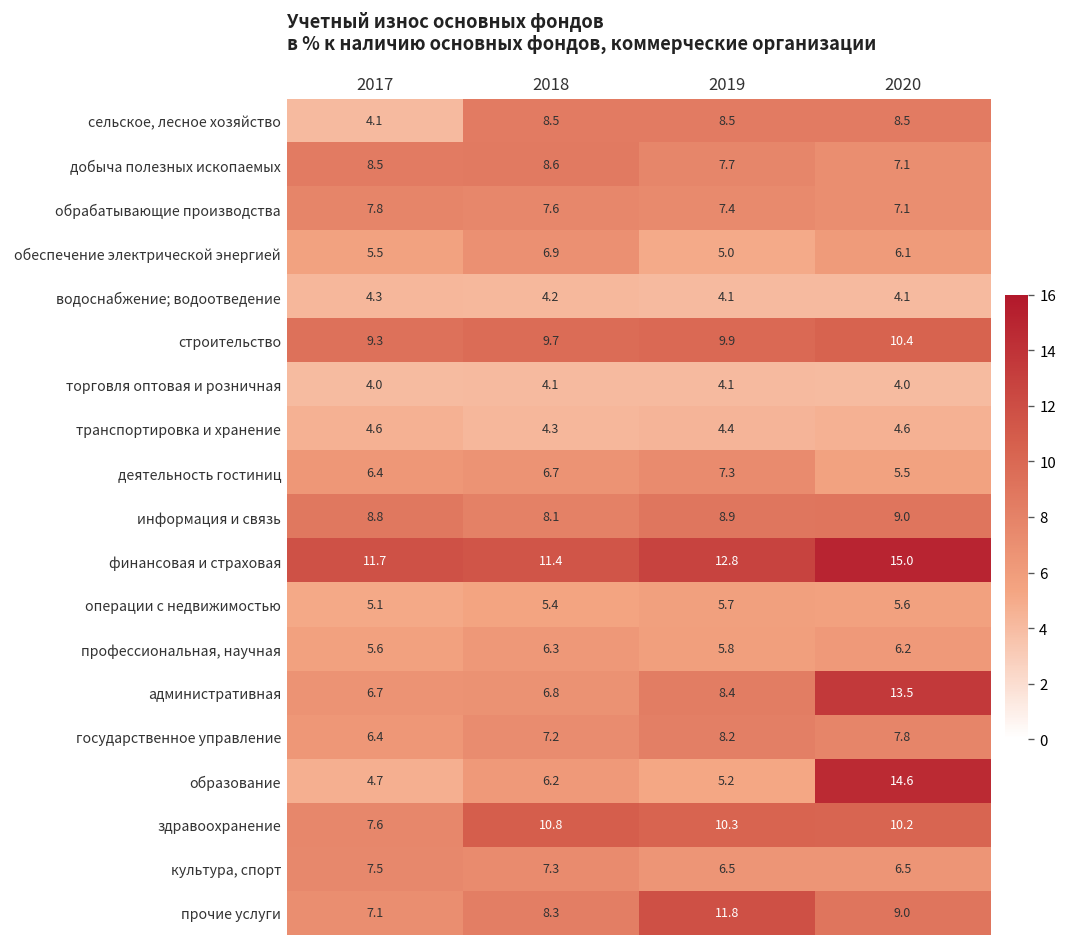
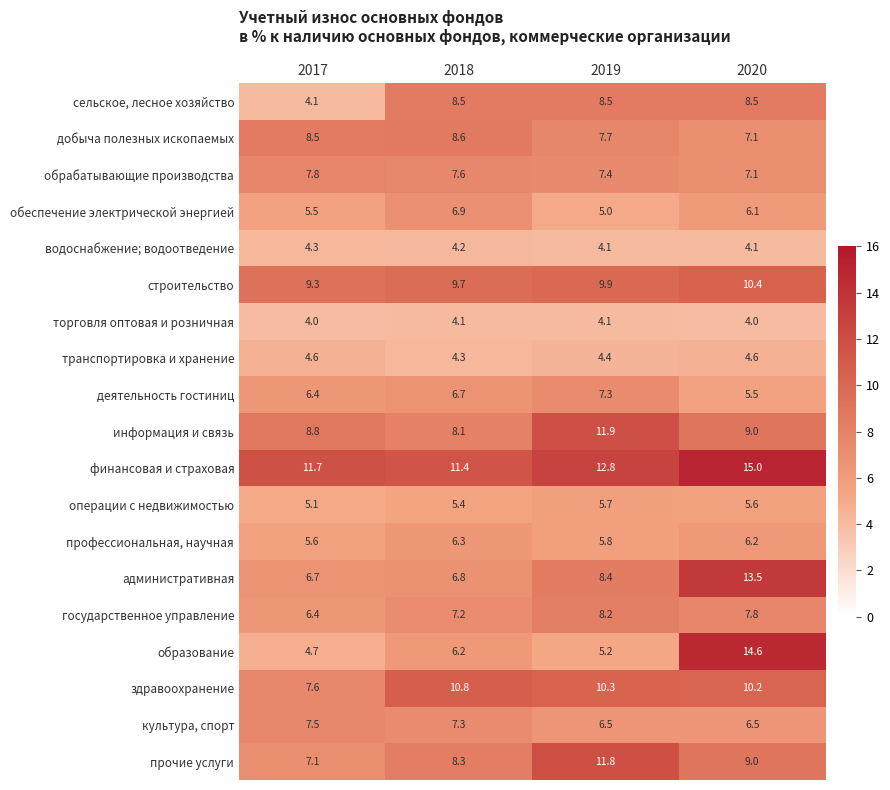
информация и связь, 2019: 8.9 -> 11.9
